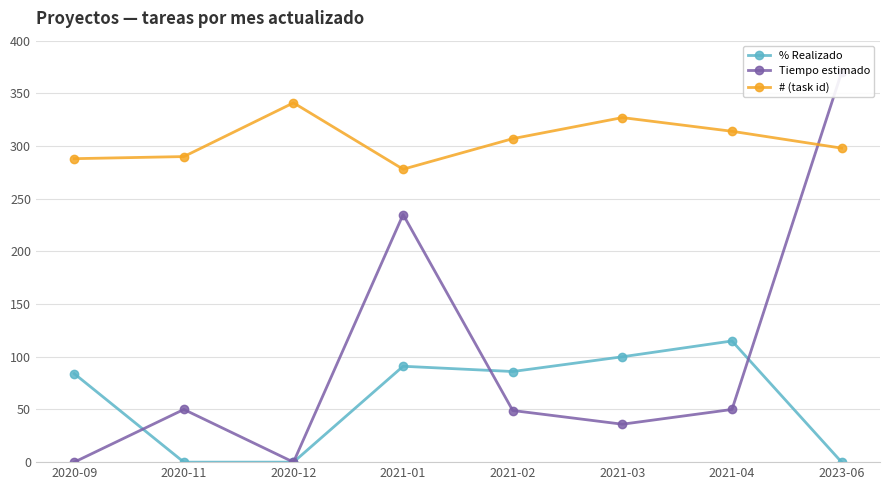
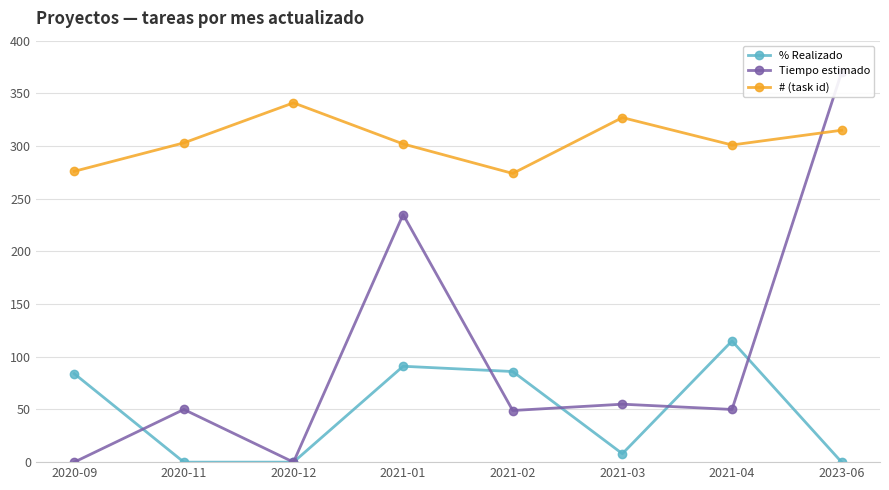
# (task id), 2020-09: 288 -> 276
# (task id), 2020-11: 290 -> 303
# (task id), 2021-01: 278 -> 302
# (task id), 2021-02: 307 -> 274
% Realizado, 2021-03: 100 -> 8
Tiempo estimado, 2021-03: 36 -> 55
# (task id), 2021-04: 314 -> 301
# (task id), 2023-06: 298 -> 315
